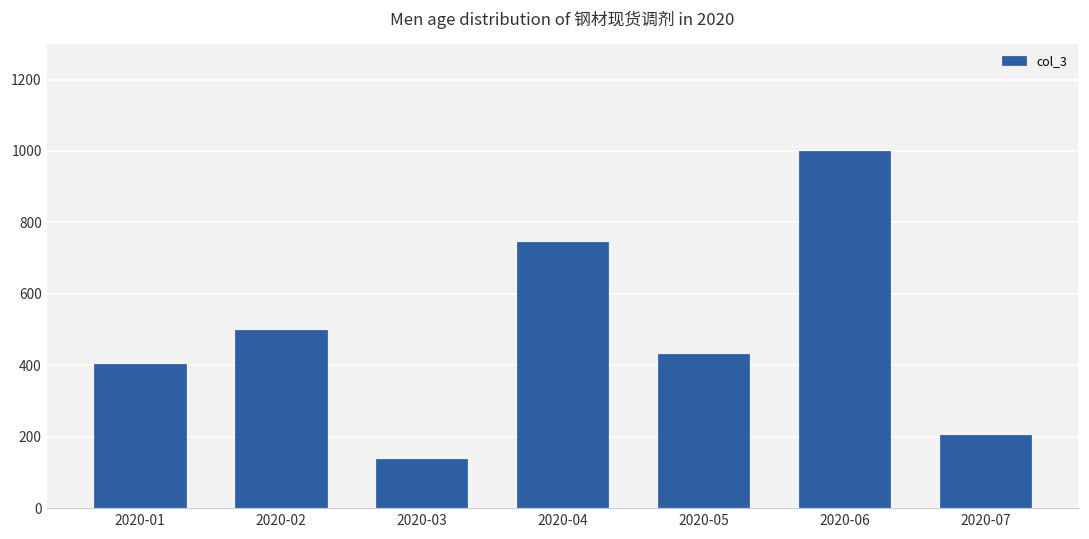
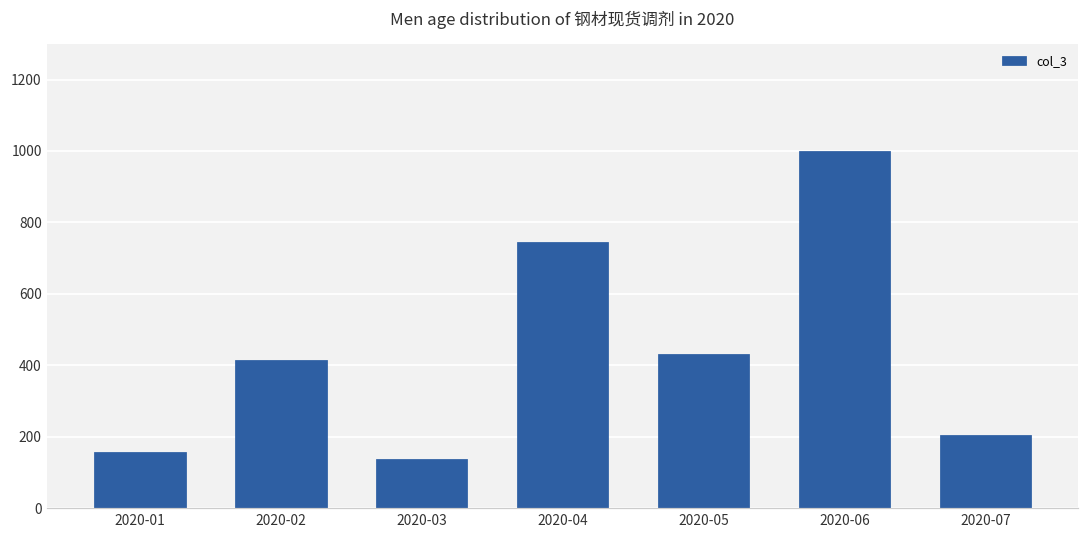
2020-01: 400 -> 160
2020-02: 500 -> 420
